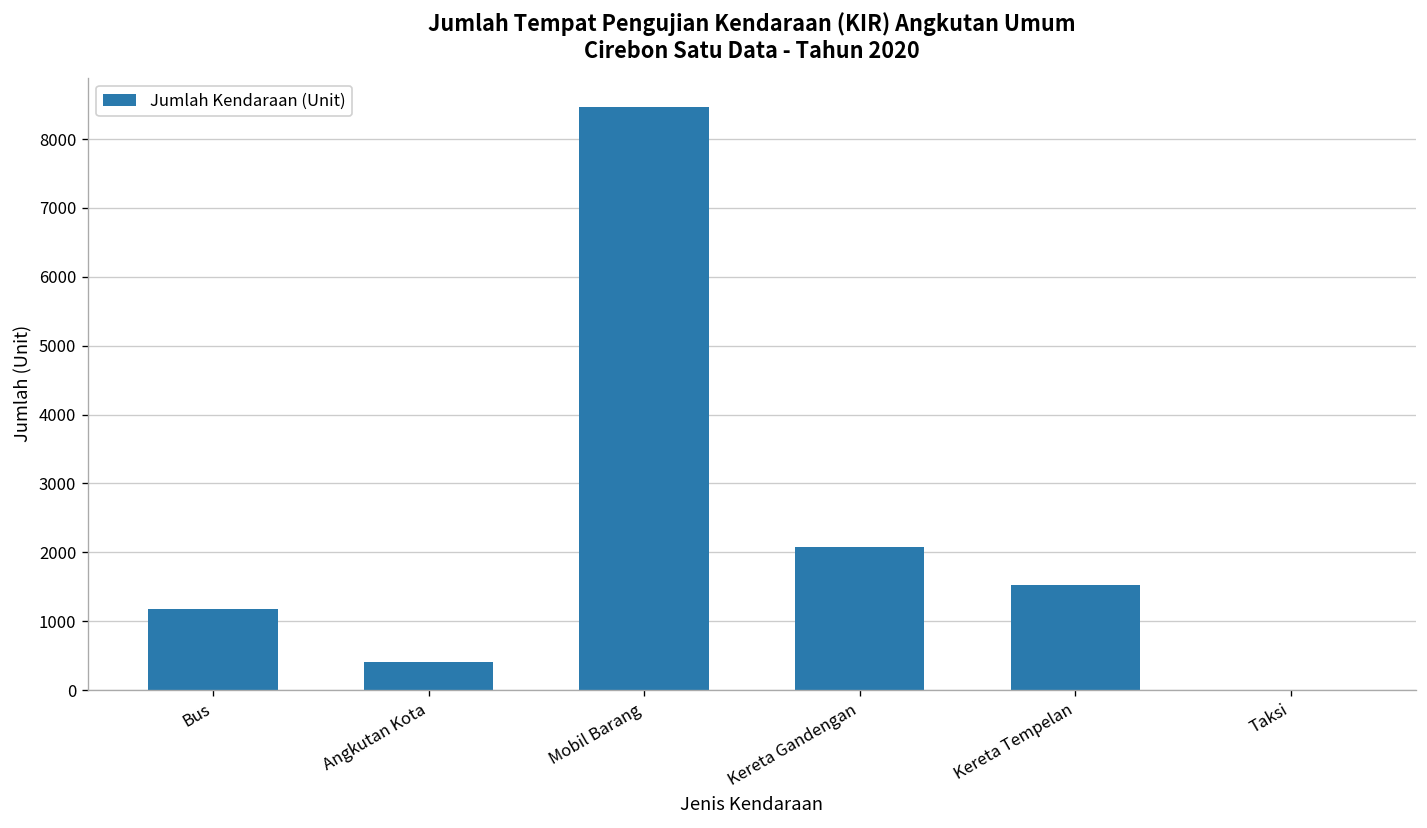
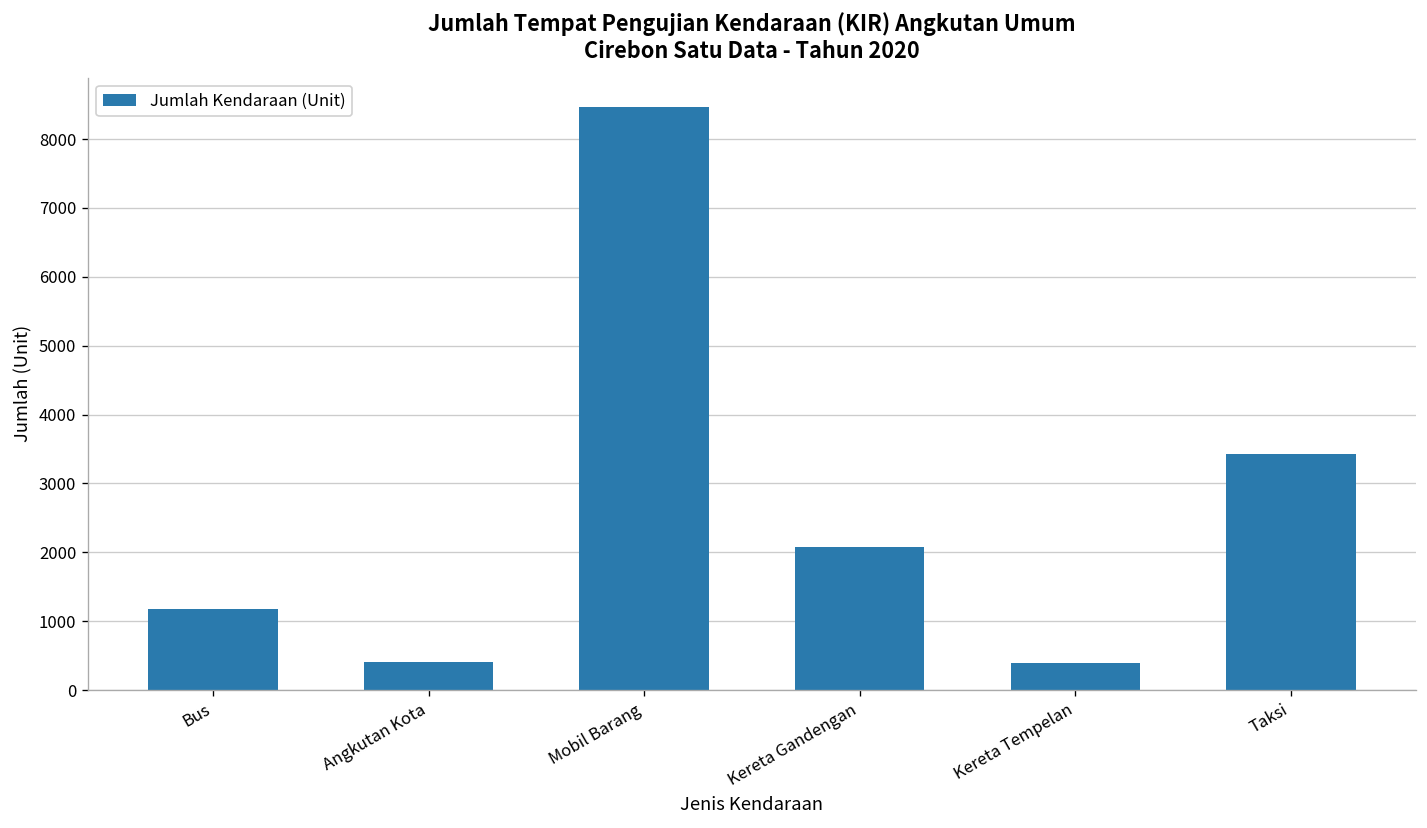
Kereta Tempelan: 1500 -> 400
Taksi: 0 -> 3400
